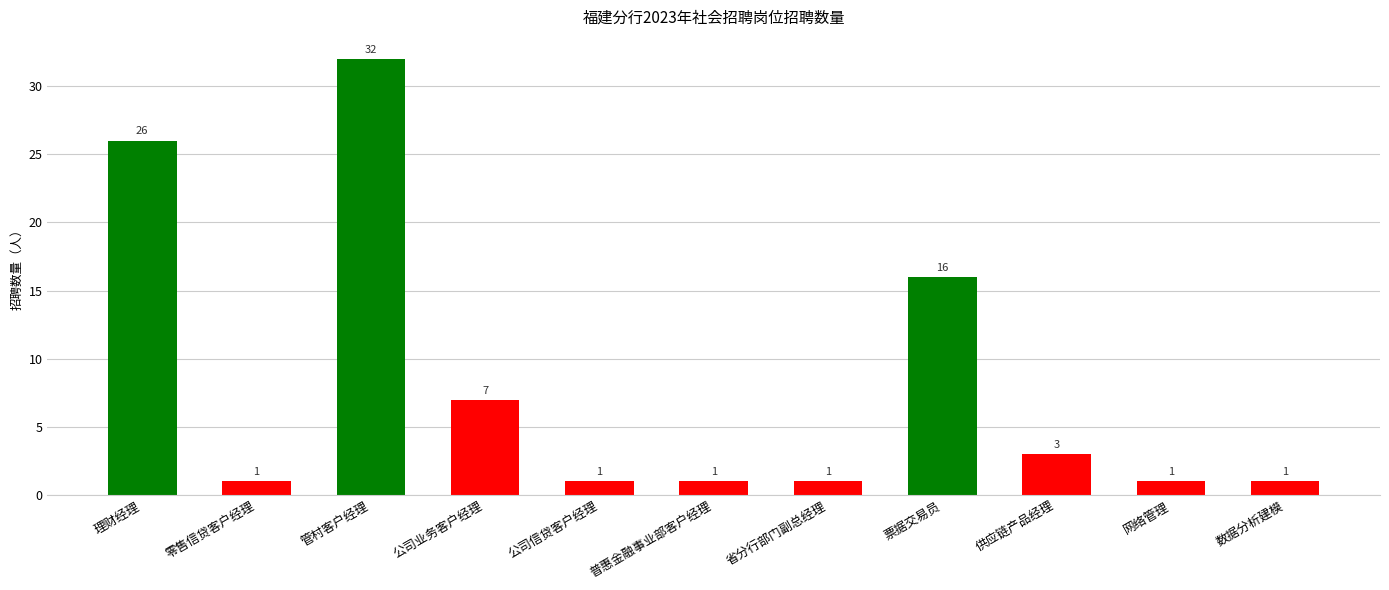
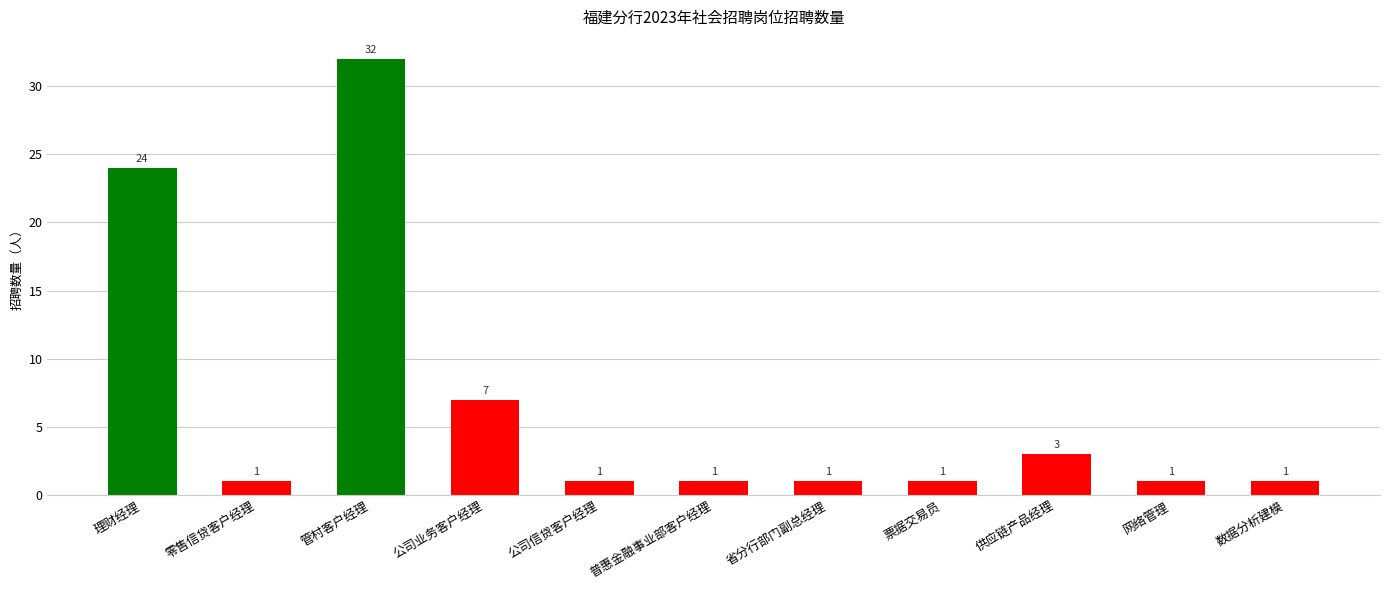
理财经理: 26 -> 24
票据交易员: 16 -> 1
